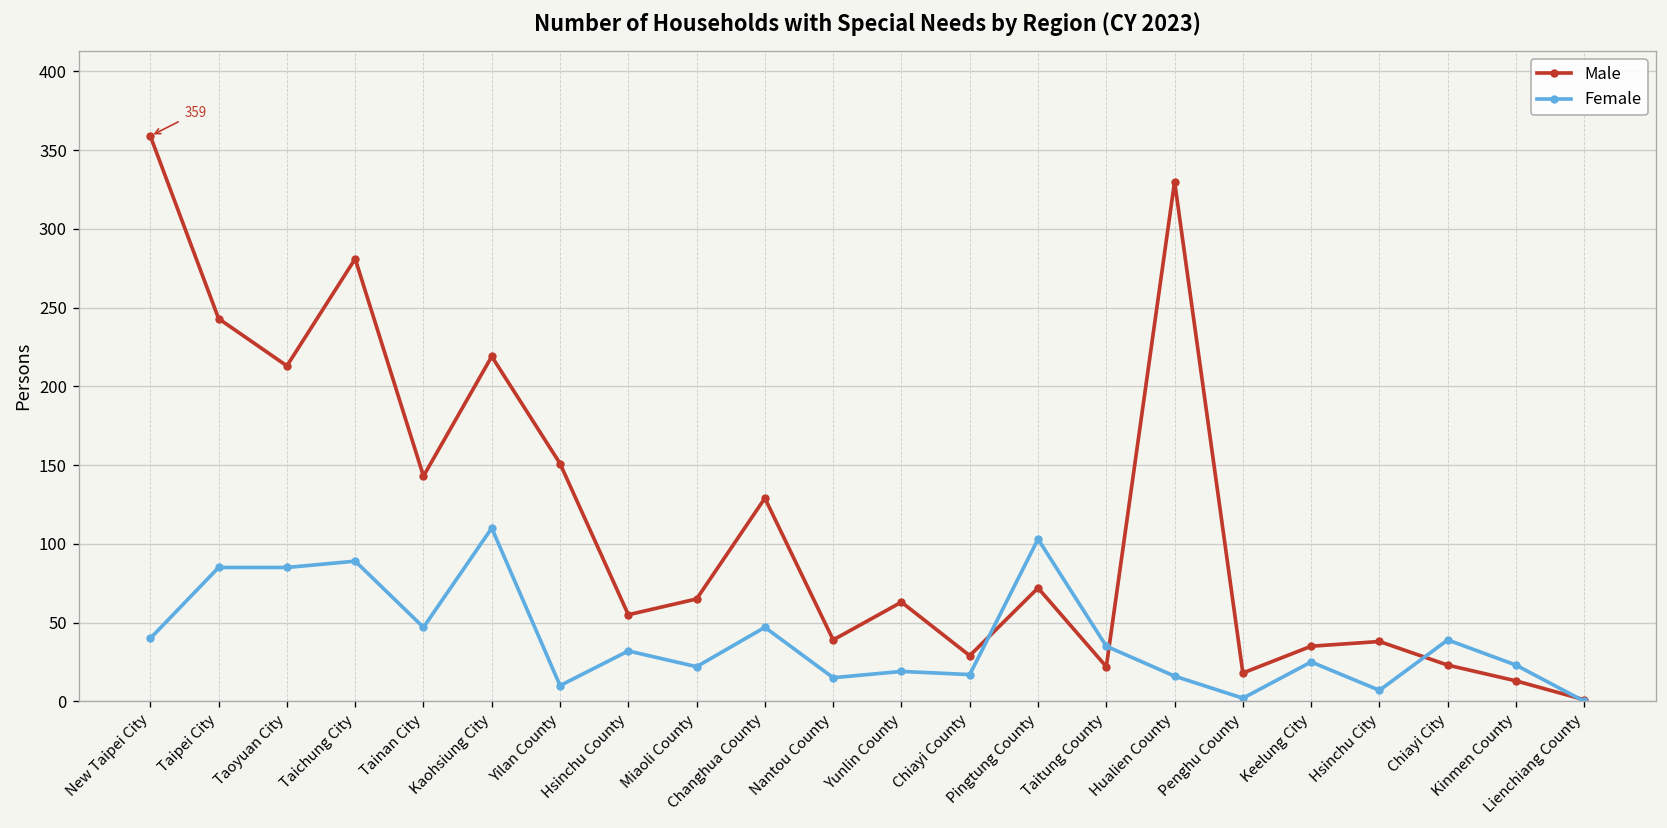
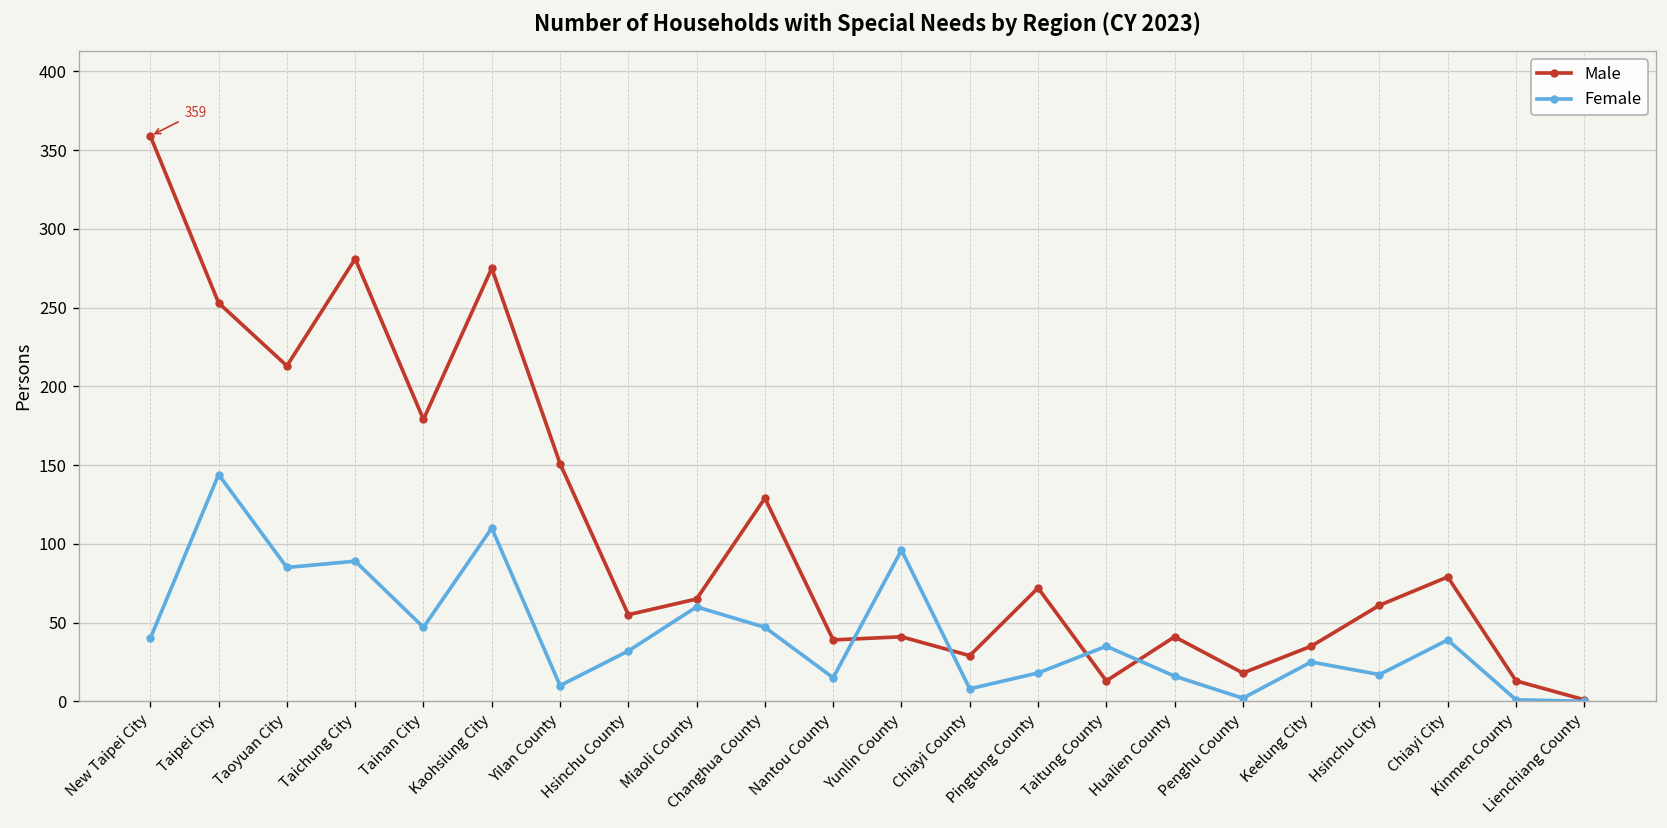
Male, Taipei City: 243 -> 253
Female, Taipei City: 85 -> 144
Male, Tainan City: 143 -> 179
Male, Kaohsiung City: 219 -> 275
Female, Miaoli County: 22 -> 60
Male, Yunlin County: 63 -> 41
Female, Yunlin County: 19 -> 96
Female, Chiayi County: 17 -> 8
Female, Pingtung County: 103 -> 18
Male, Taitung County: 22 -> 13
Male, Hualien County: 330 -> 41
Male, Hsinchu City: 38 -> 61
Female, Hsinchu City: 7 -> 17
Male, Chiayi City: 23 -> 79
Female, Kinmen County: 23 -> 1
